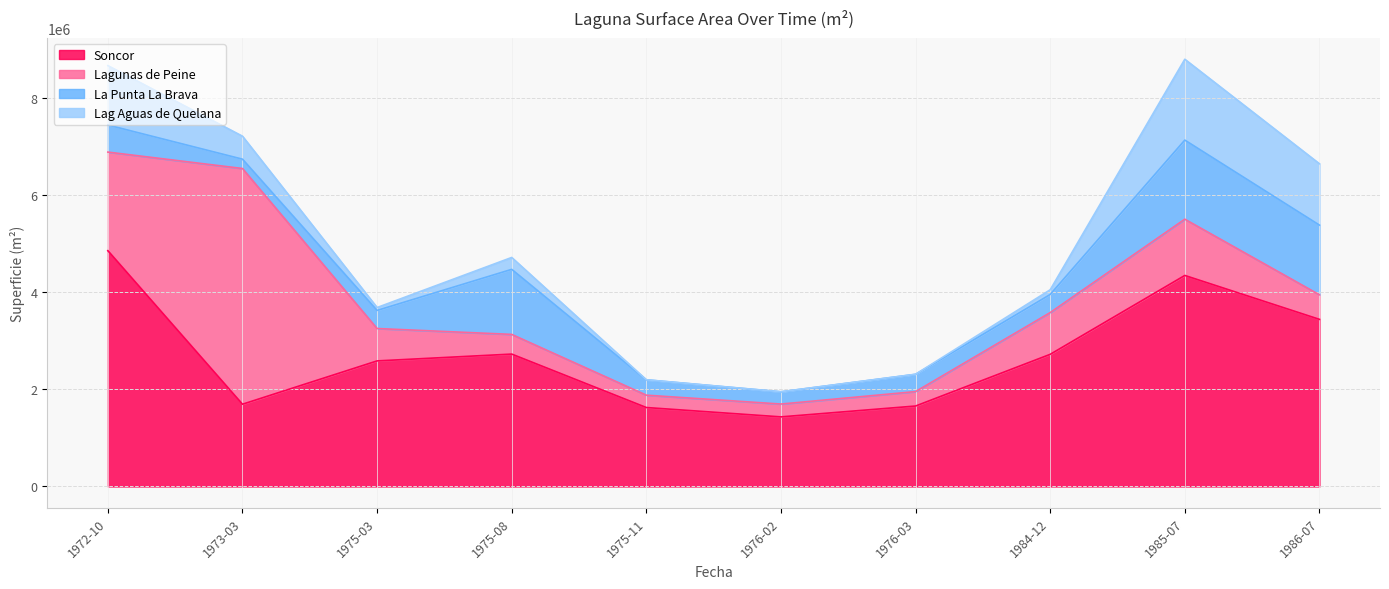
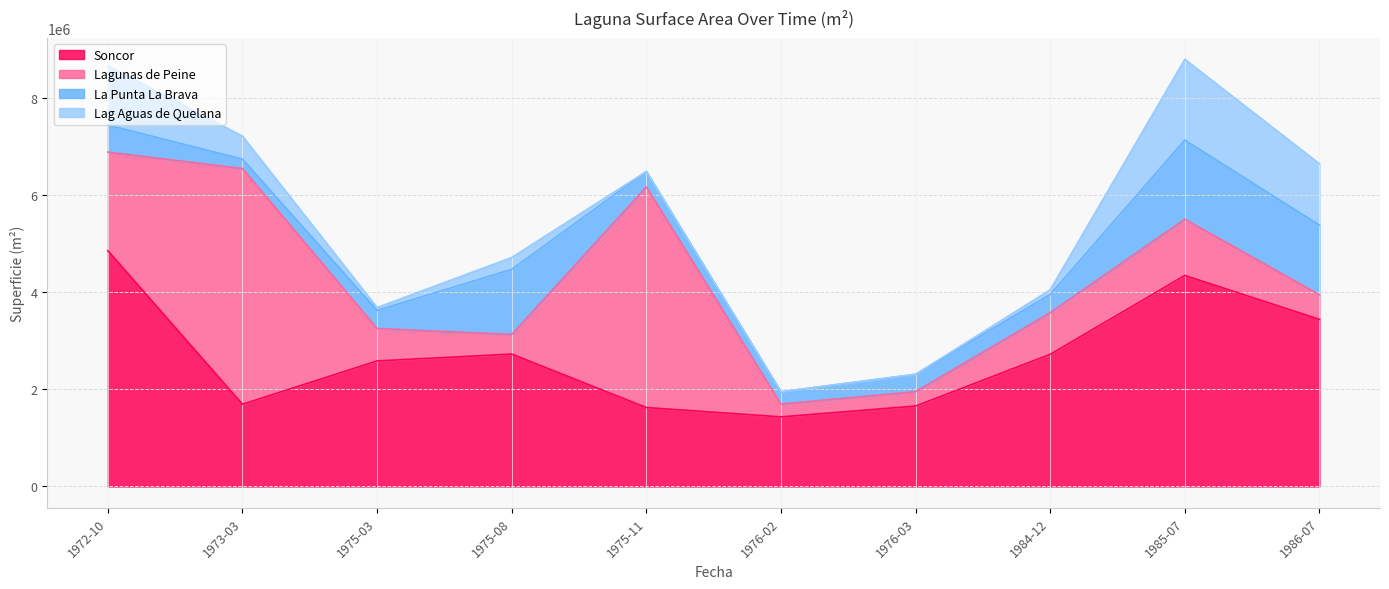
Lagunas de Peine, 1975-11: 300000 -> 4500000
